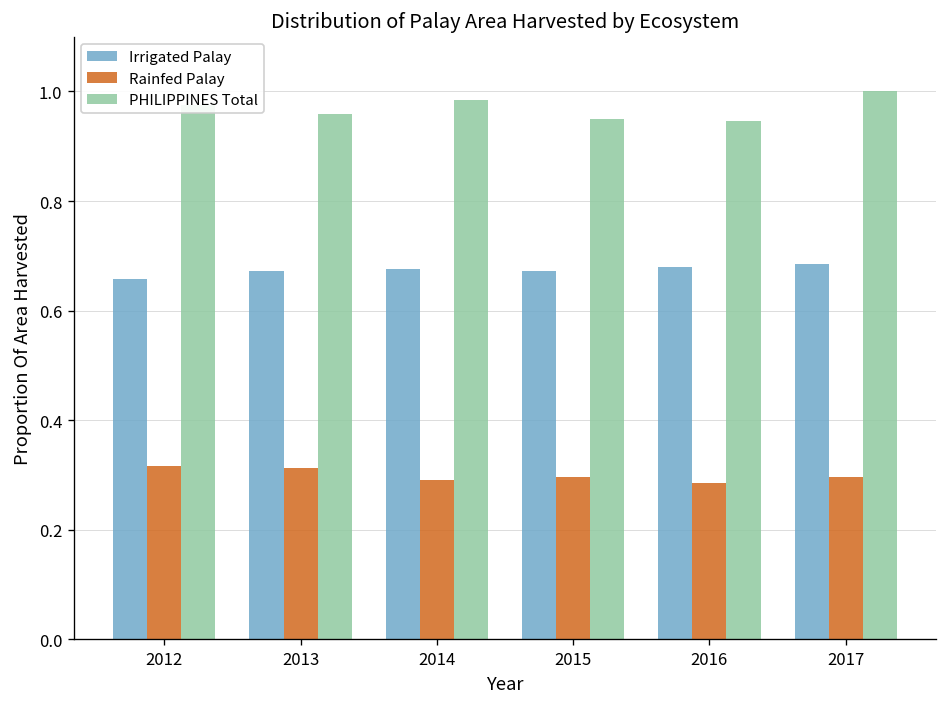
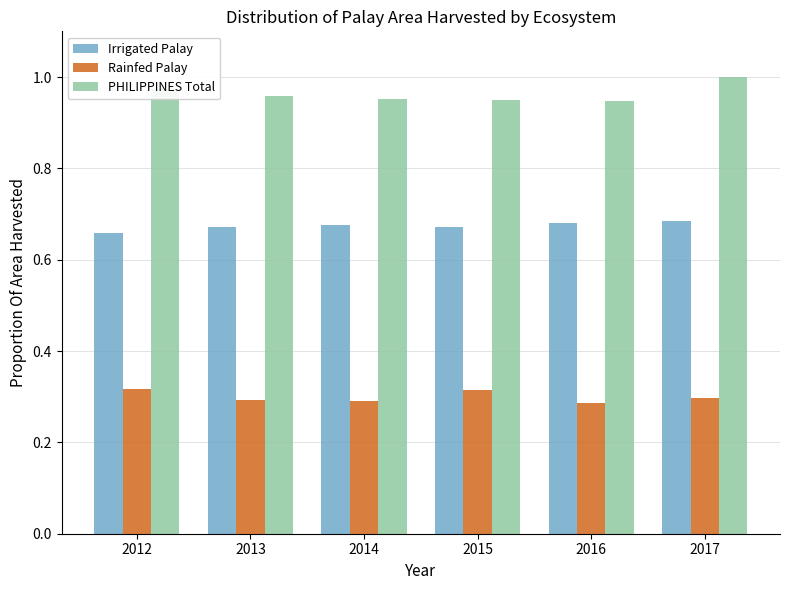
Rainfed Palay, 2013: 0.31 -> 0.29
PHILIPPINES Total, 2014: 0.99 -> 0.95
Rainfed Palay, 2015: 0.30 -> 0.31
